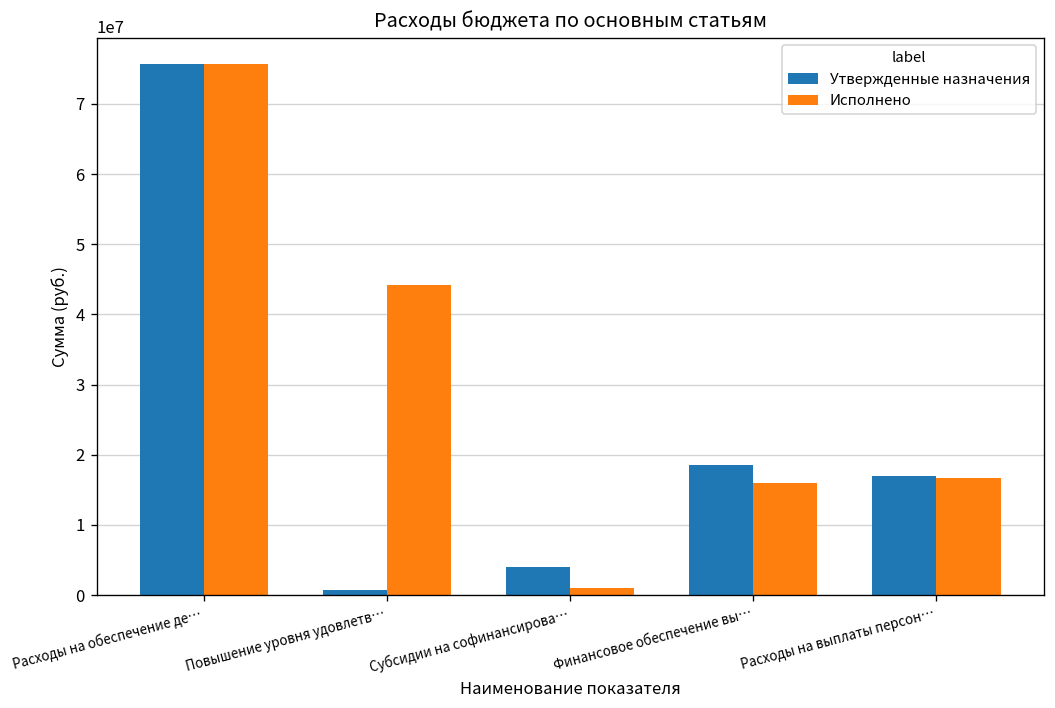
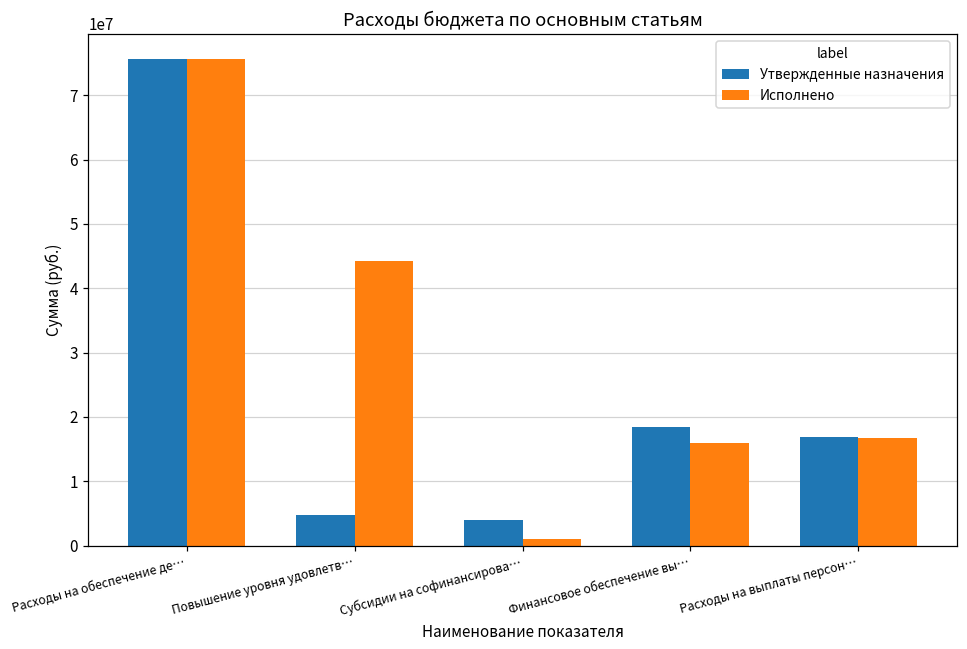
Утвержденные назначения, Повышение уровня удовлетв…: 1000000 -> 5000000
